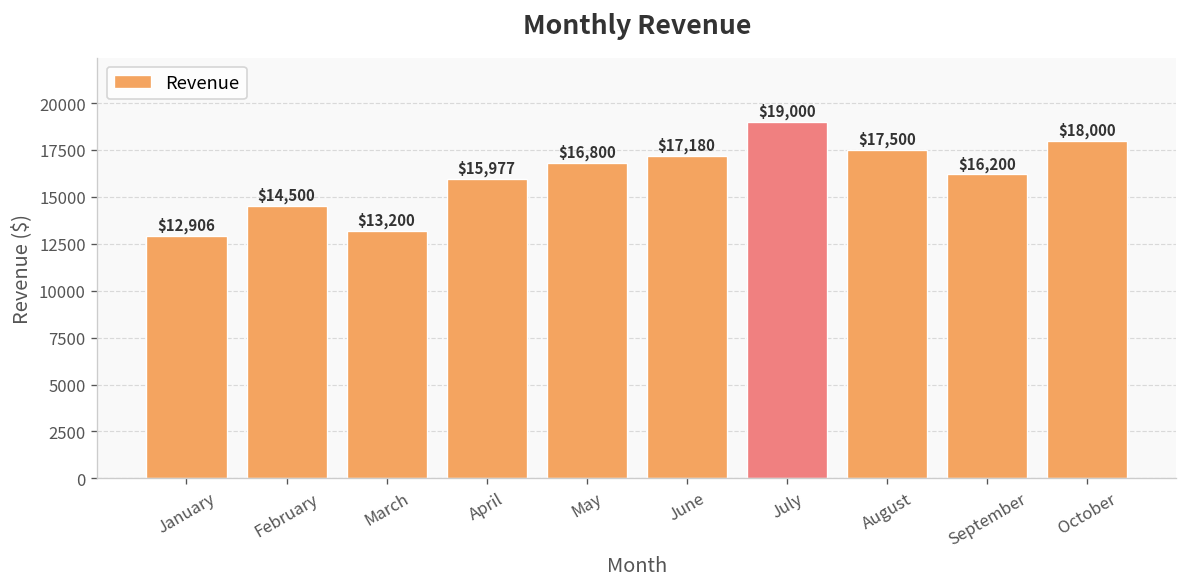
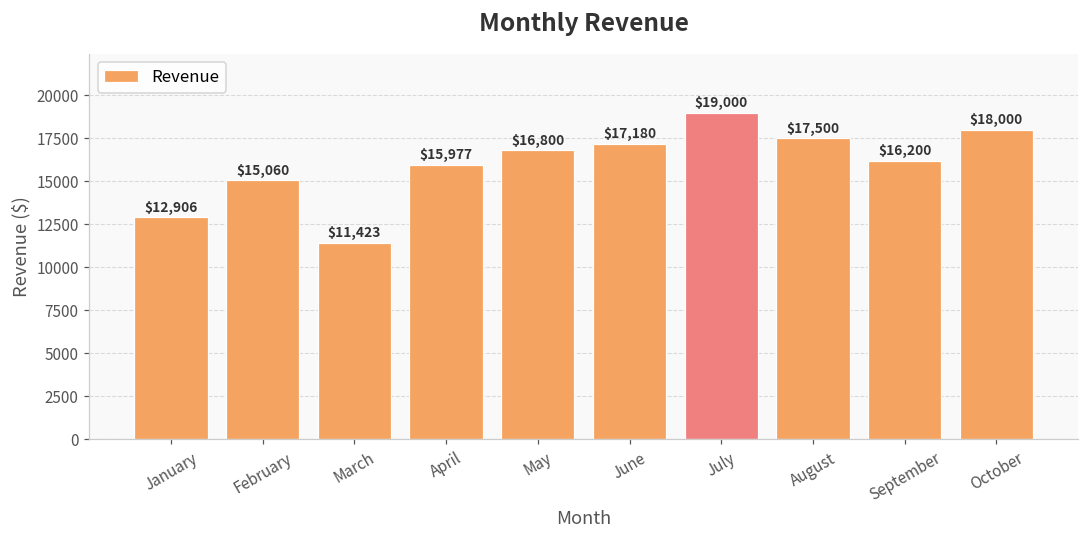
February: $14,500 -> $15,060
March: $13,200 -> $11,423
